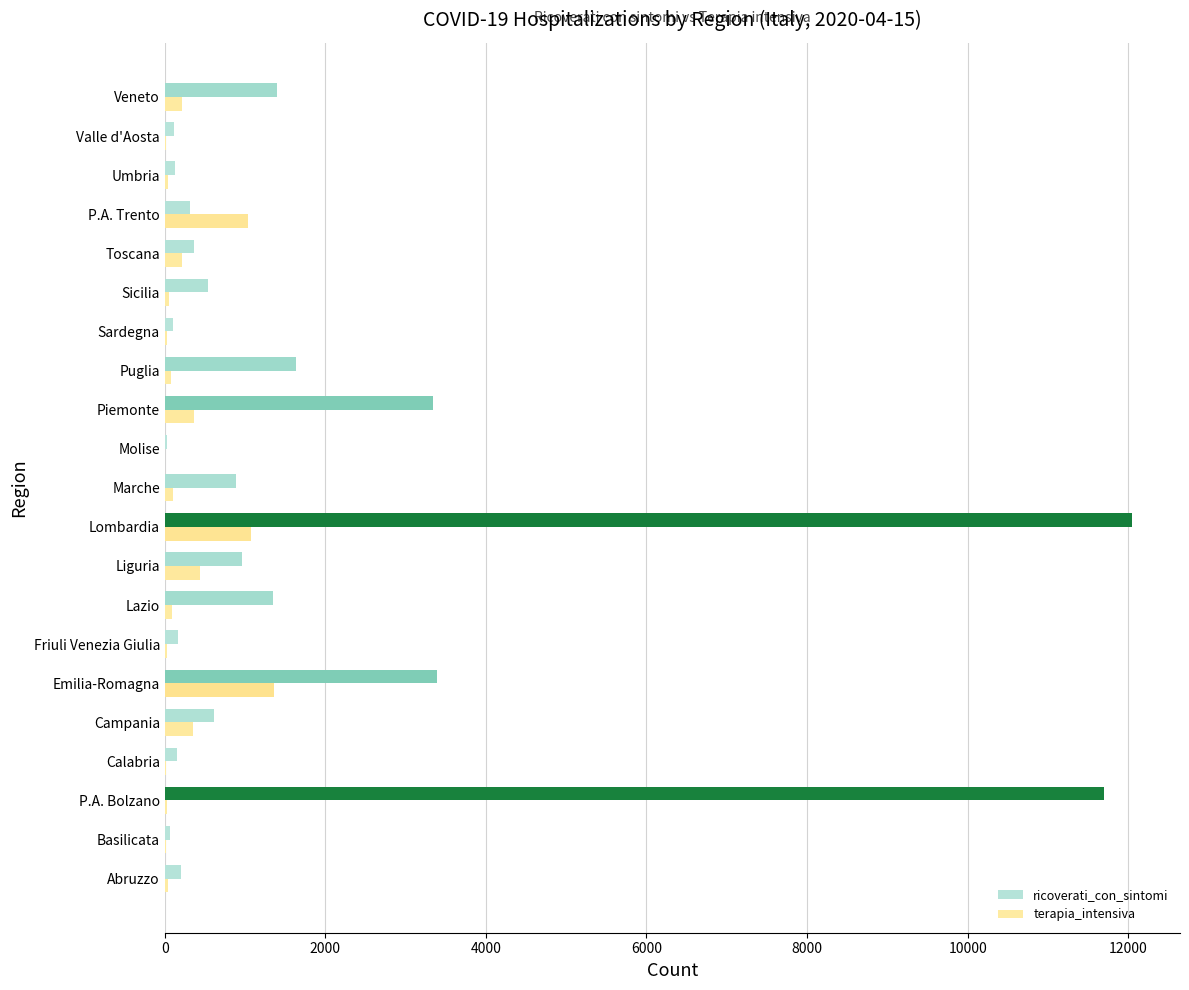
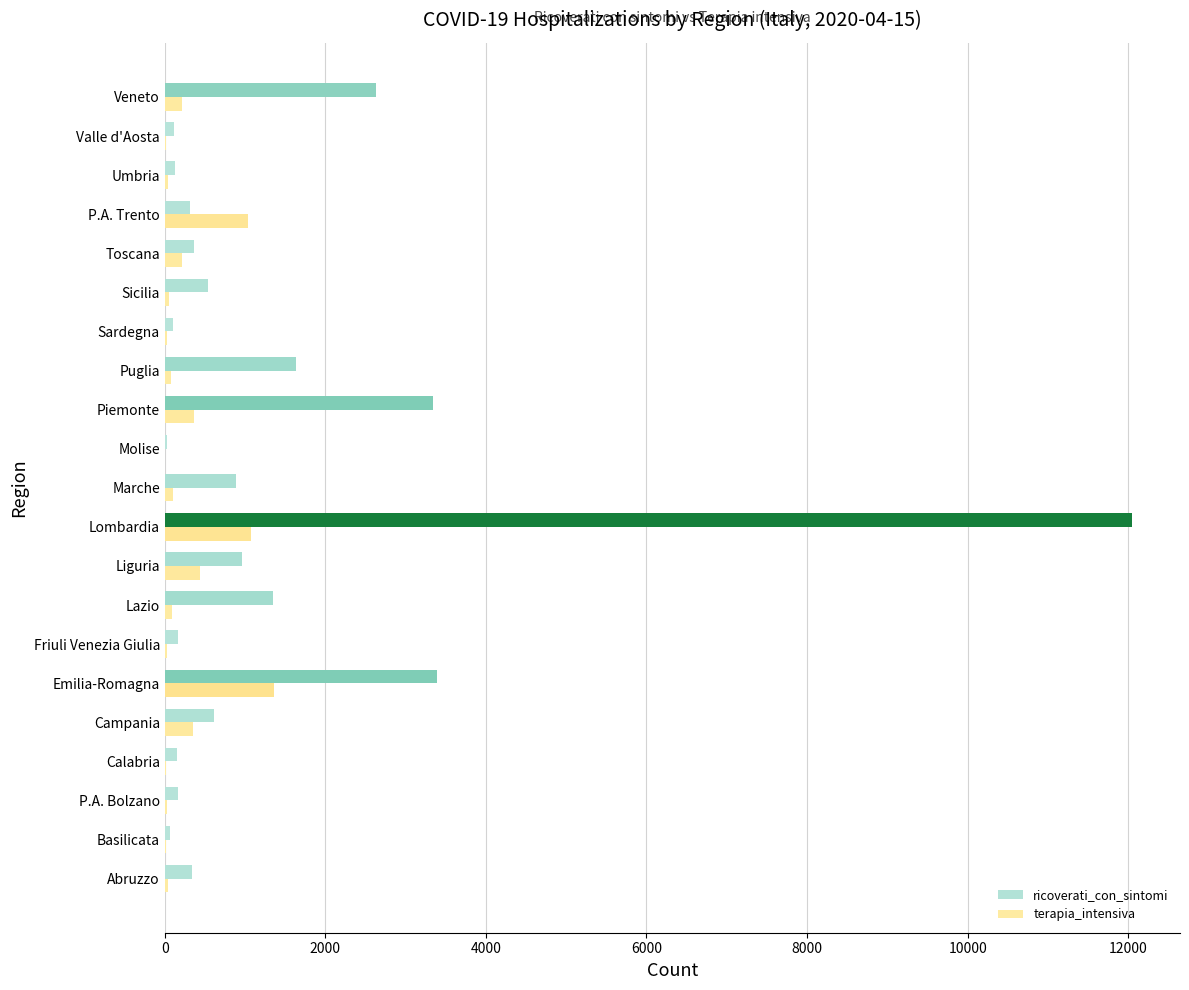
ricoverati_con_sintomi, Veneto: 1400 -> 2600
ricoverati_con_sintomi, P.A. Bolzano: 11700 -> 200
ricoverati_con_sintomi, Abruzzo: 200 -> 300
